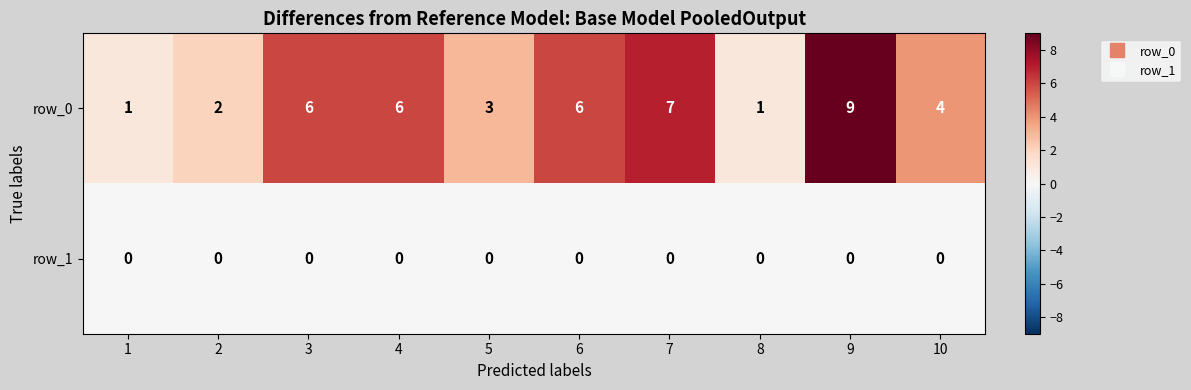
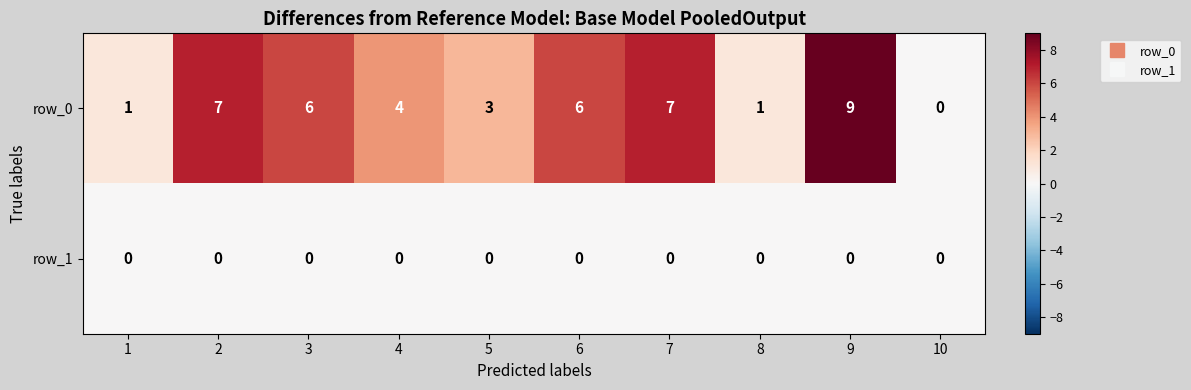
row_0, 2: 2 -> 7
row_0, 4: 6 -> 4
row_0, 10: 4 -> 0
